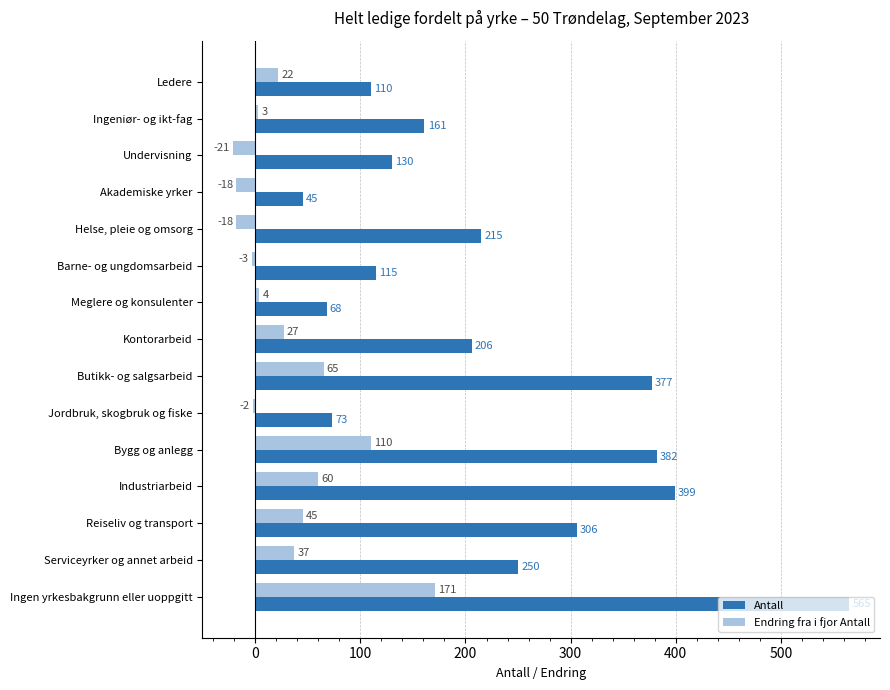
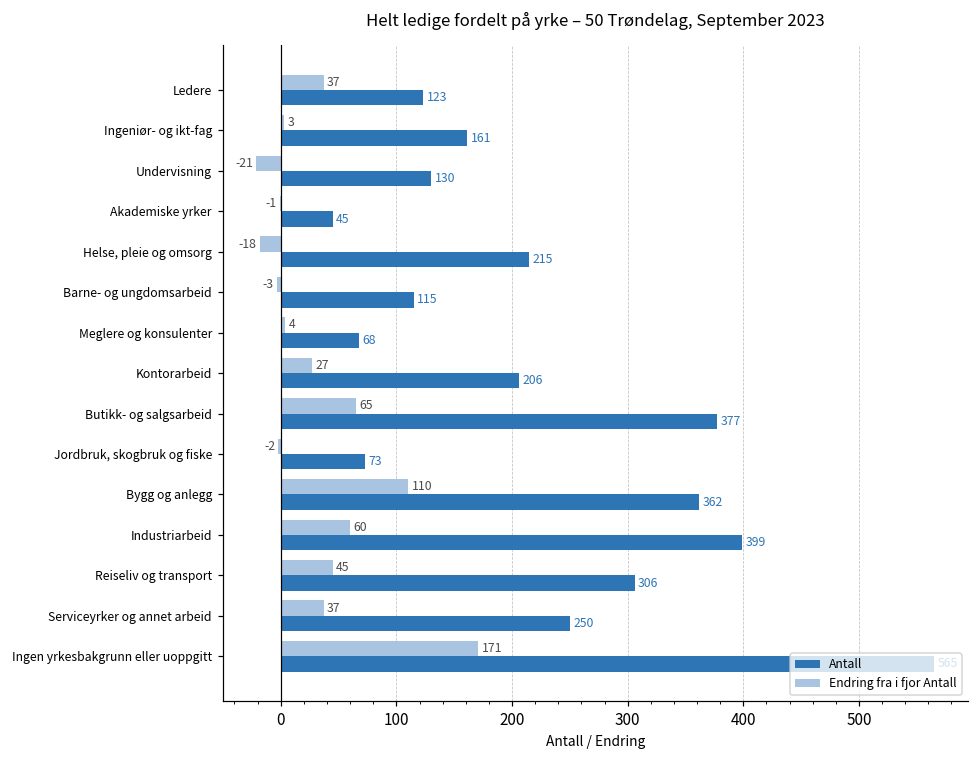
Endring fra i fjor Antall, Ledere: 22 -> 37
Antall, Ledere: 110 -> 123
Endring fra i fjor Antall, Akademiske yrker: -18 -> -1
Antall, Bygg og anlegg: 382 -> 362
